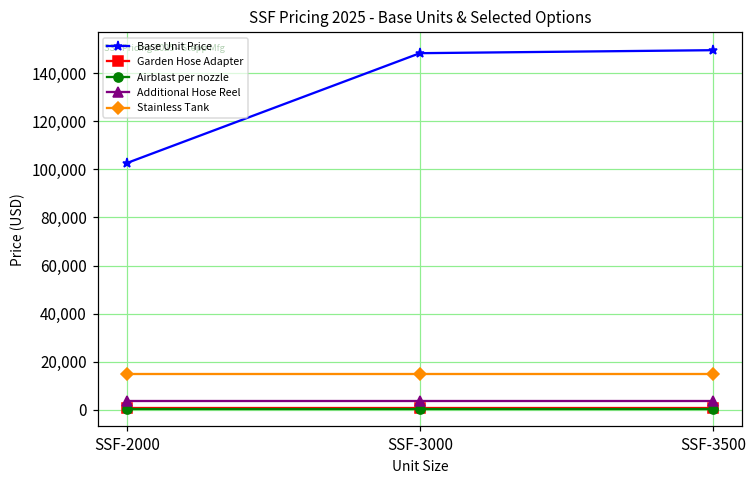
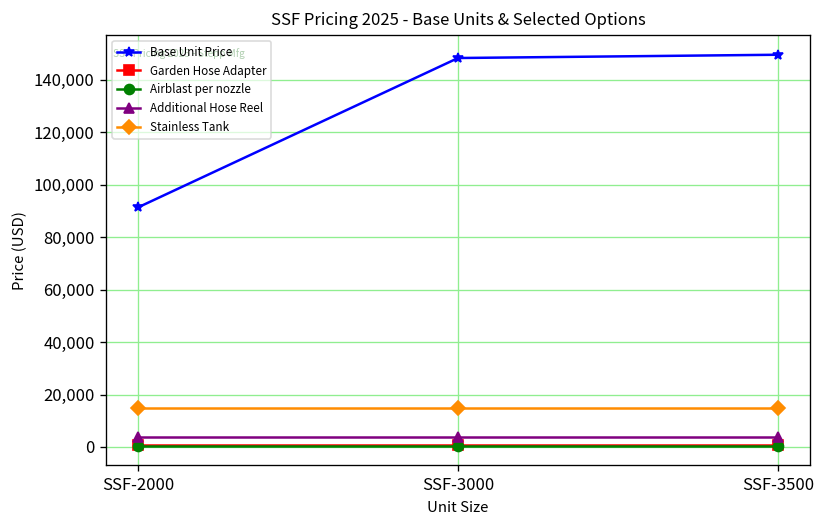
Base Unit Price, SSF-2000: 103,000 -> 91,000
